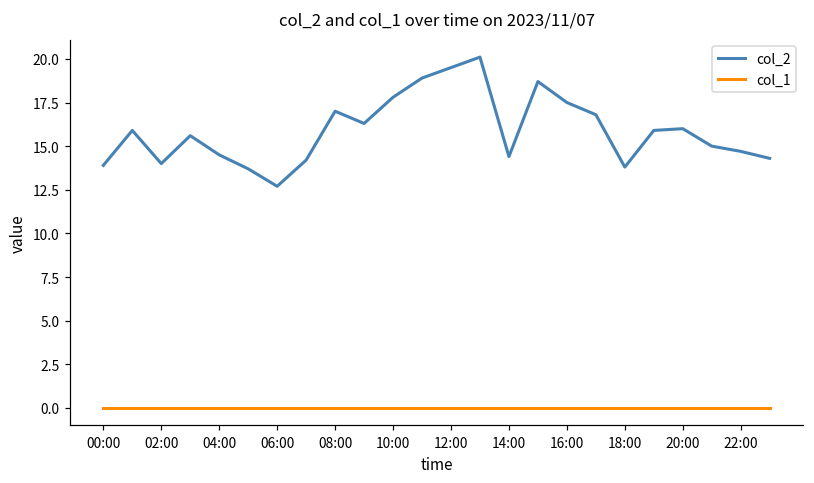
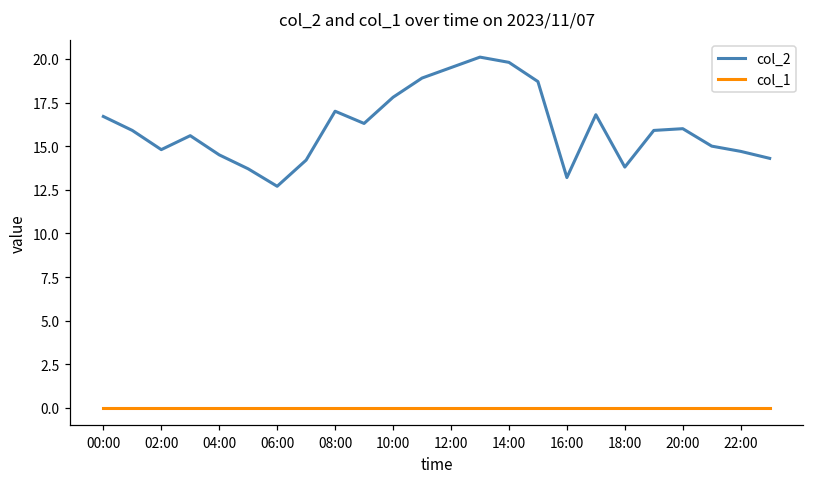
col_2, 00:00: 13.9 -> 16.7
col_2, 02:00: 14.0 -> 14.8
col_2, 14:00: 14.4 -> 19.8
col_2, 16:00: 17.5 -> 13.2
